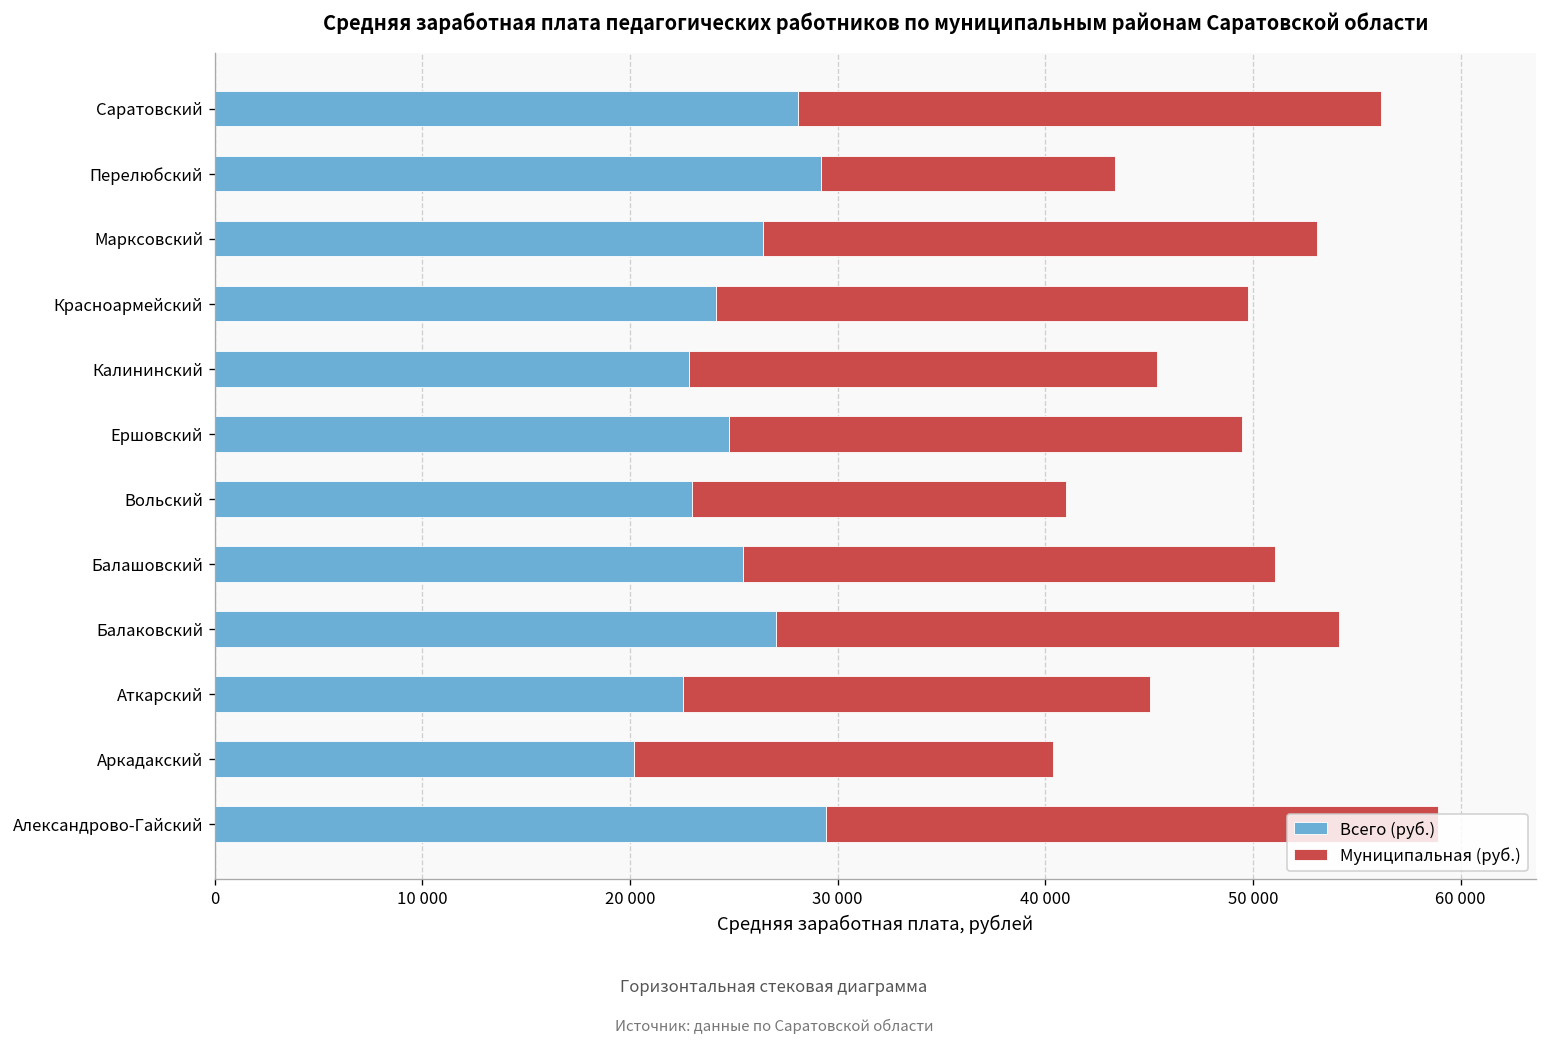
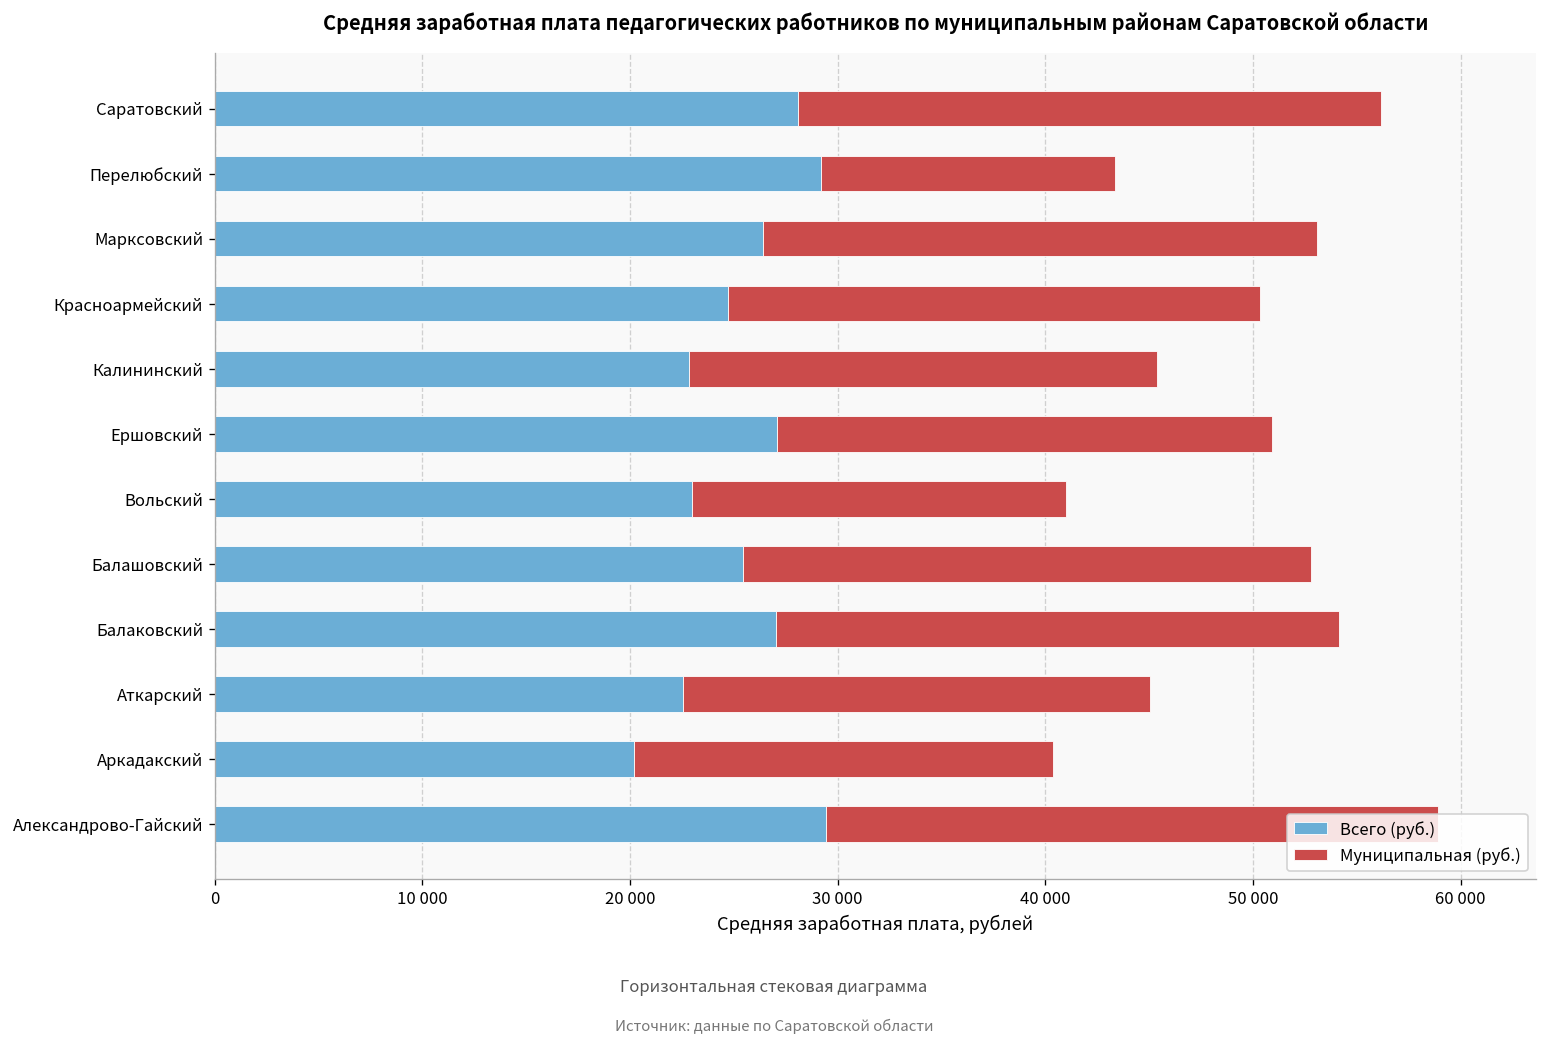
Всего (руб.), Красноармейский: 24100 -> 24700
Всего (руб.), Ершовский: 24700 -> 27100
Муниципальная (руб.), Ершовский: 24700 -> 23900
Муниципальная (руб.), Балашовский: 25600 -> 27400
